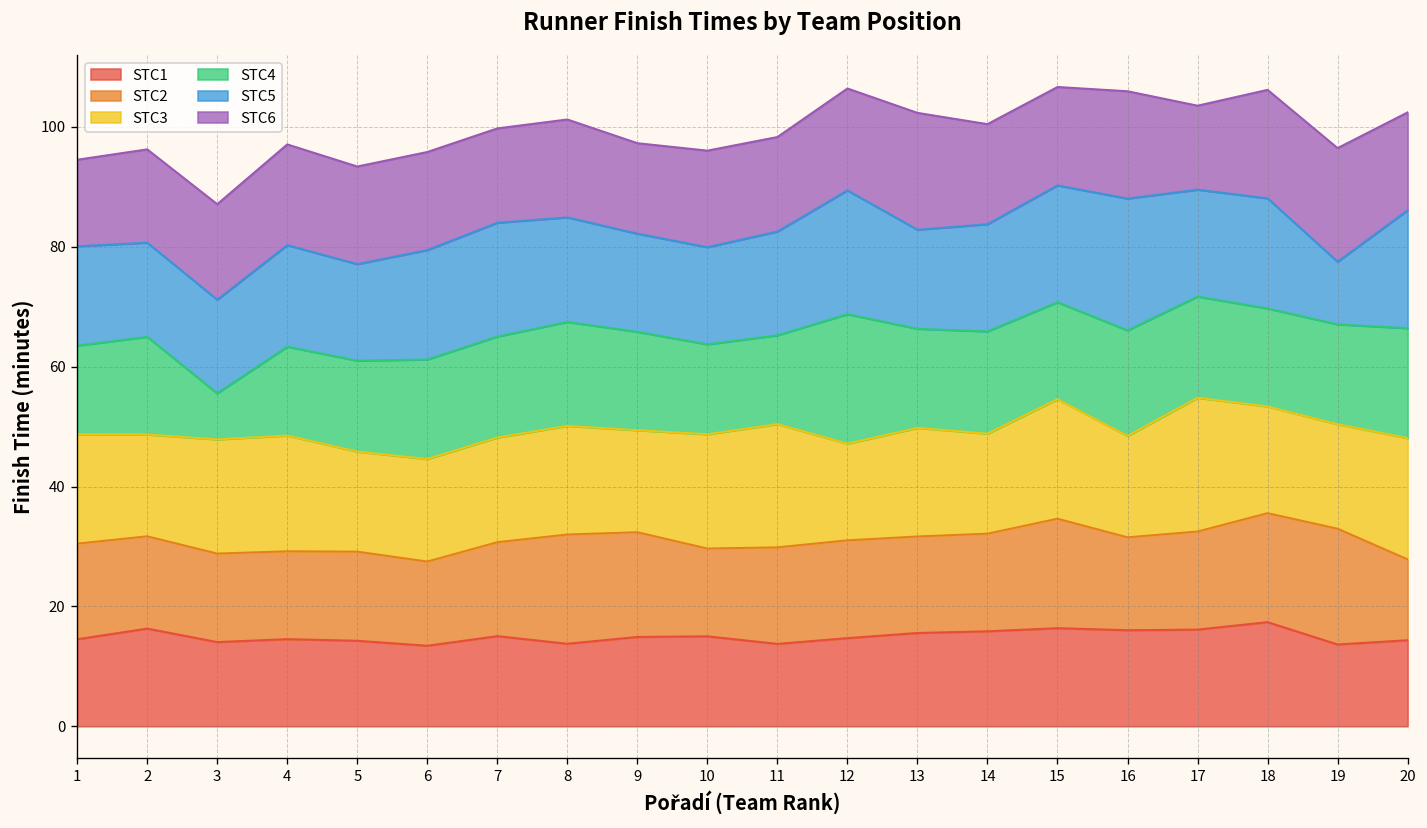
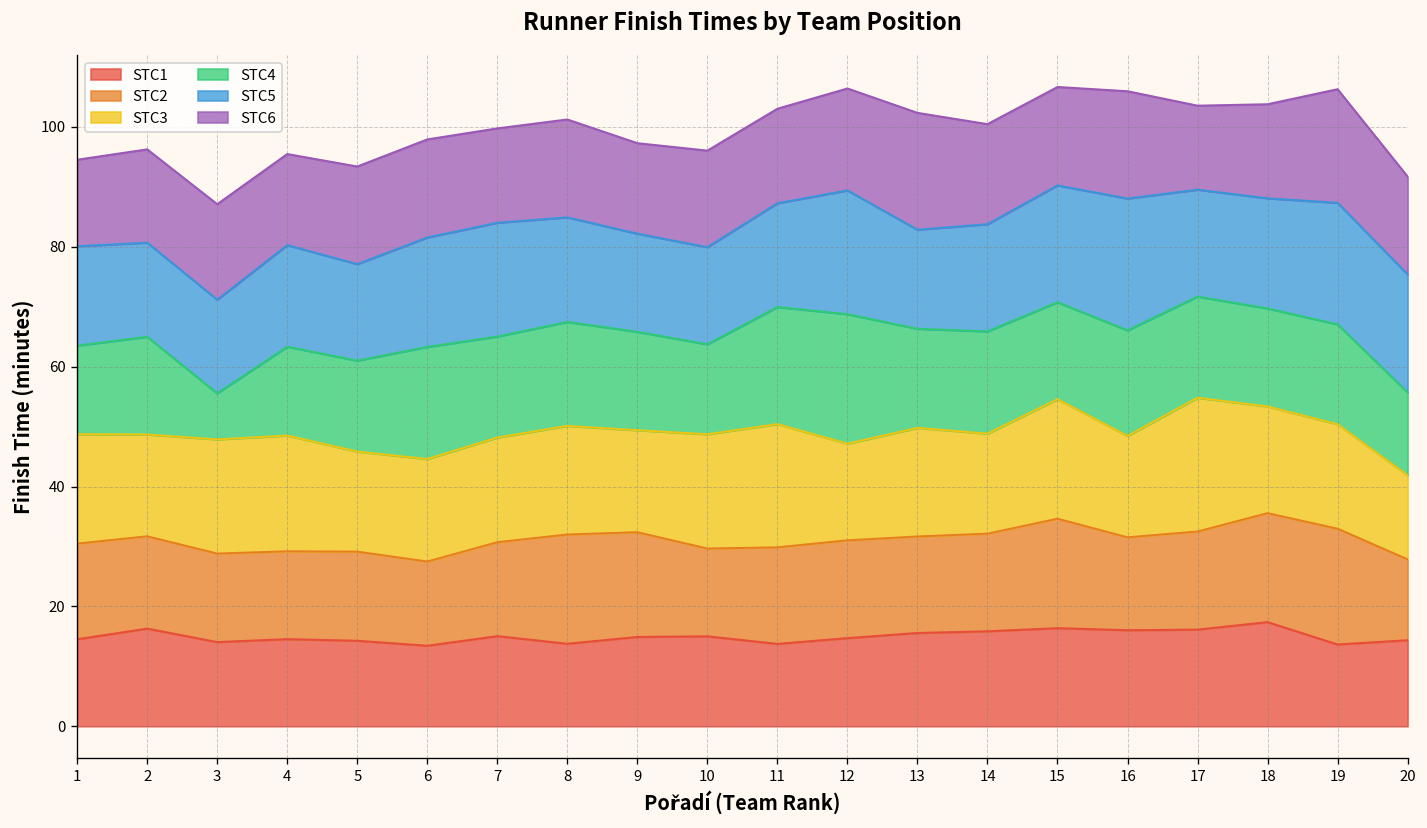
STC6, 4: 17 -> 15
STC4, 6: 17 -> 19
STC4, 11: 15 -> 20
STC6, 18: 18 -> 16
STC5, 19: 10 -> 20
STC3, 20: 20 -> 14
STC4, 20: 18 -> 14
